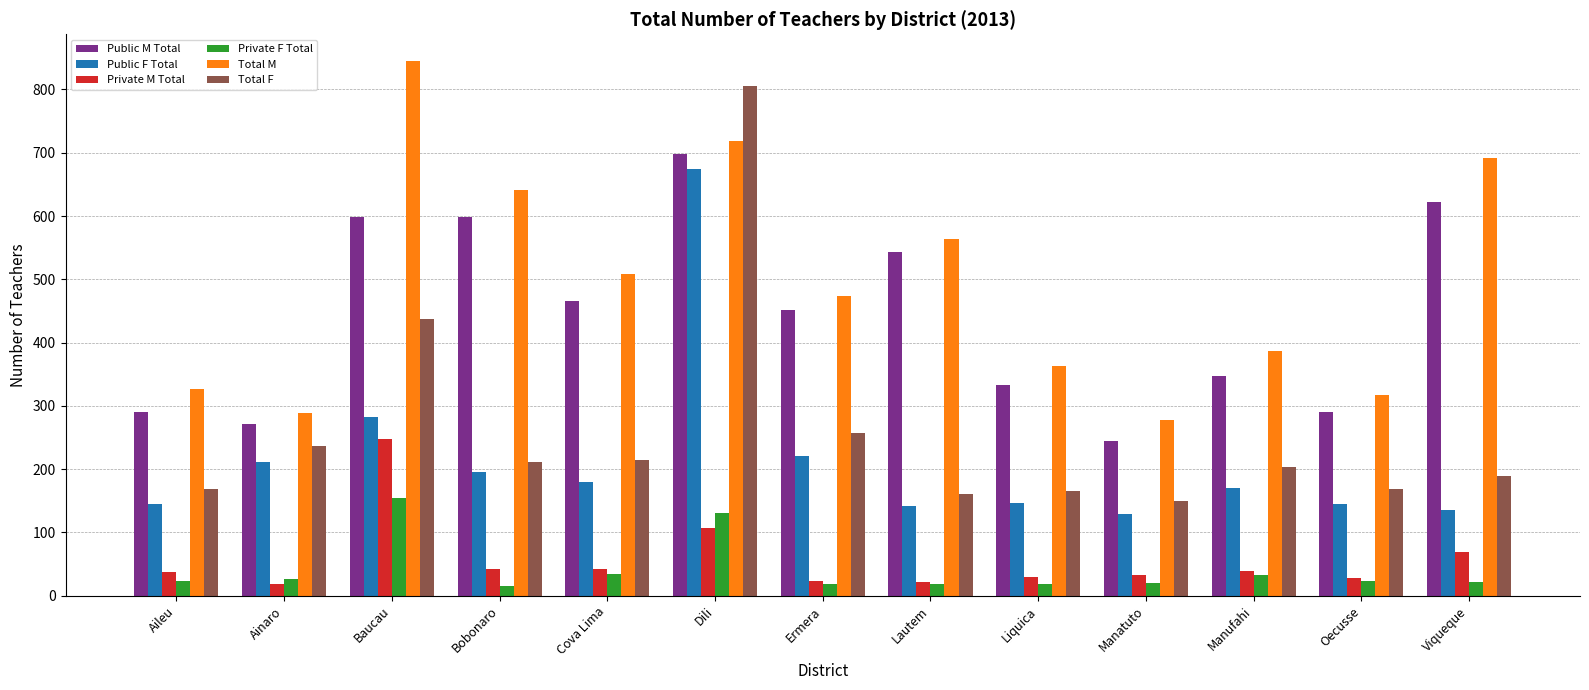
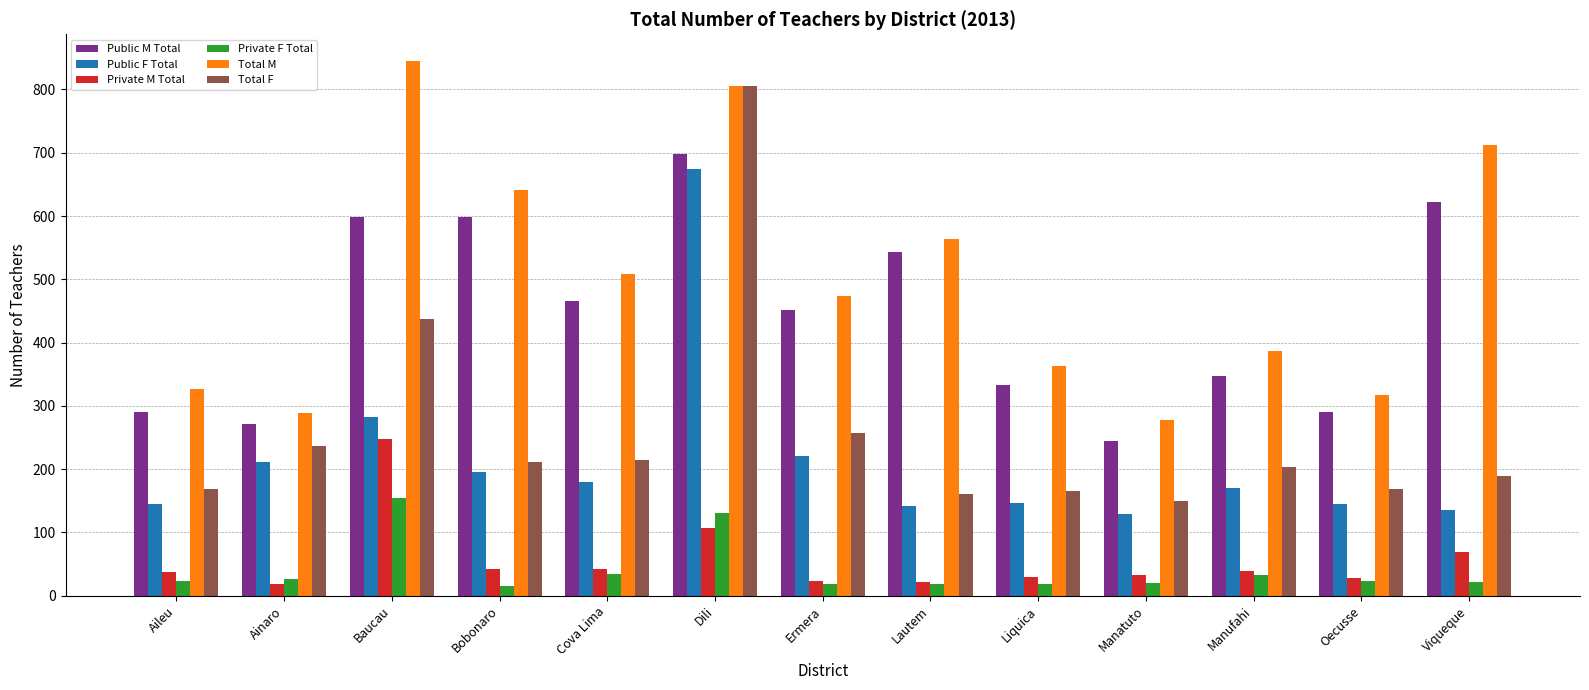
Total M, Dili: 720 -> 810
Total M, Viqueque: 690 -> 710
